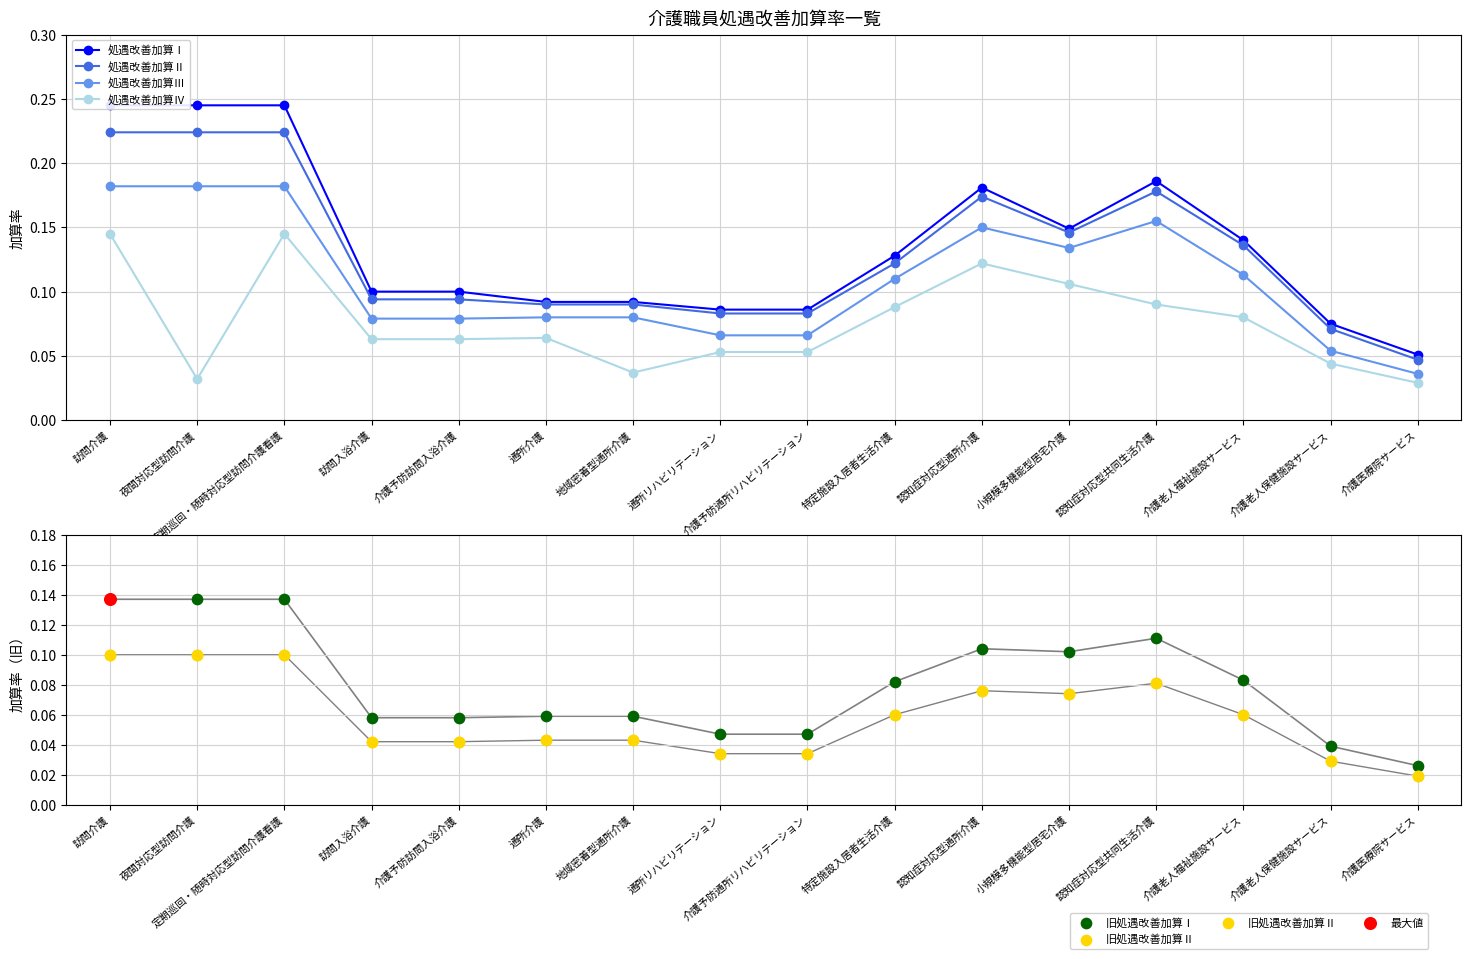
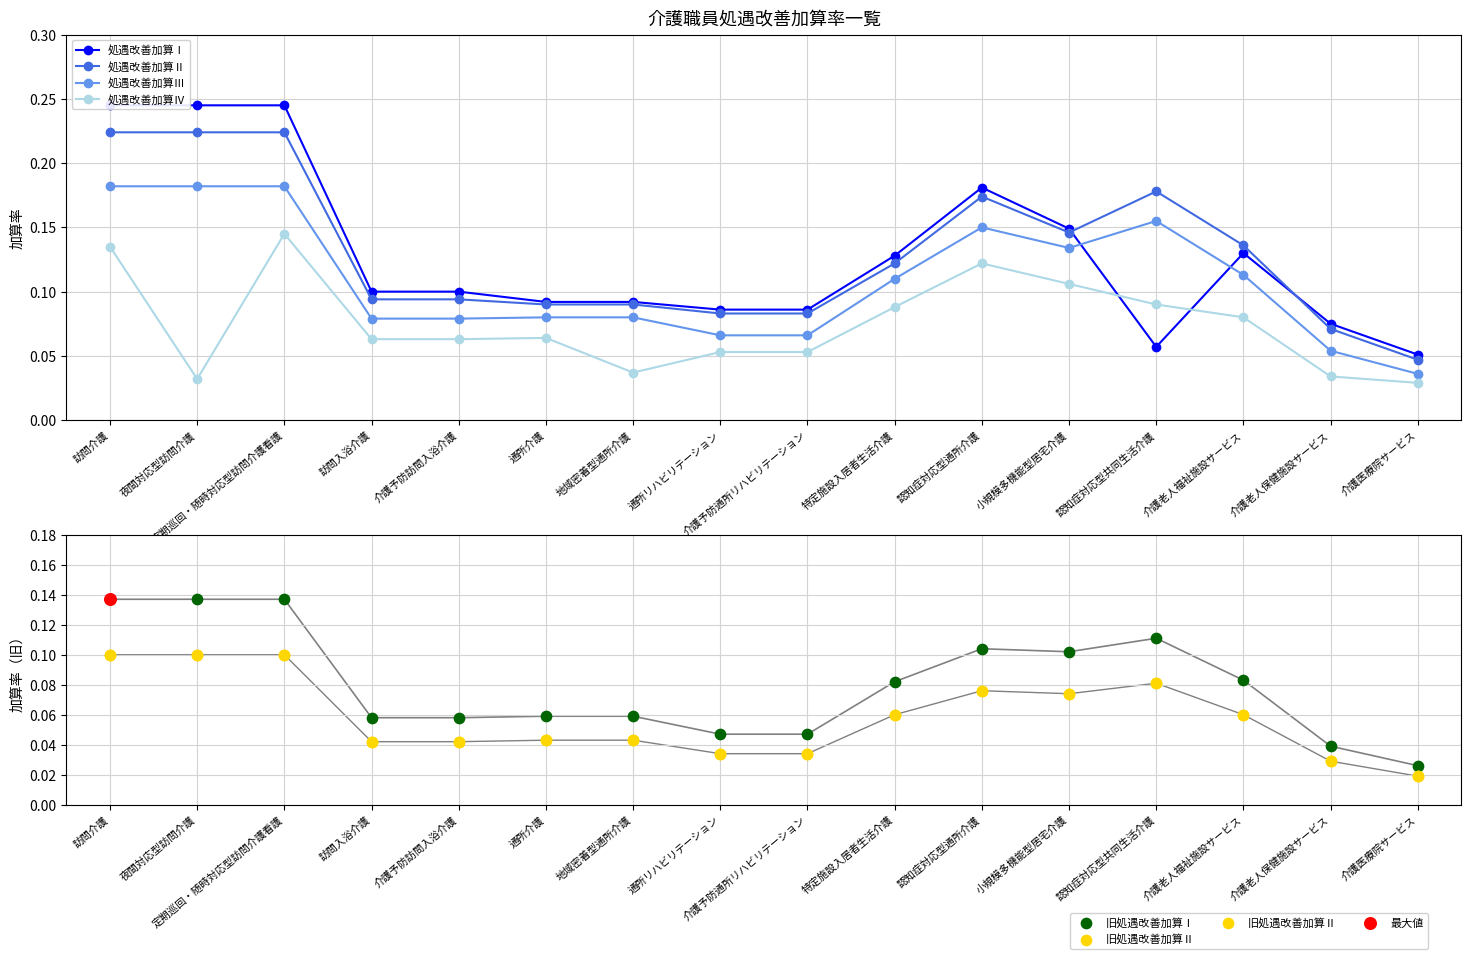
介護職員処遇改善加算率一覧, 処遇改善加算Ⅳ, 訪問介護: 0.145 -> 0.135
介護職員処遇改善加算率一覧, 処遇改善加算Ⅰ, 認知症対応型共同生活介護: 0.186 -> 0.057
介護職員処遇改善加算率一覧, 処遇改善加算Ⅰ, 介護老人福祉施設サービス: 0.14 -> 0.13
介護職員処遇改善加算率一覧, 処遇改善加算Ⅳ, 介護老人保健施設サービス: 0.044 -> 0.034
